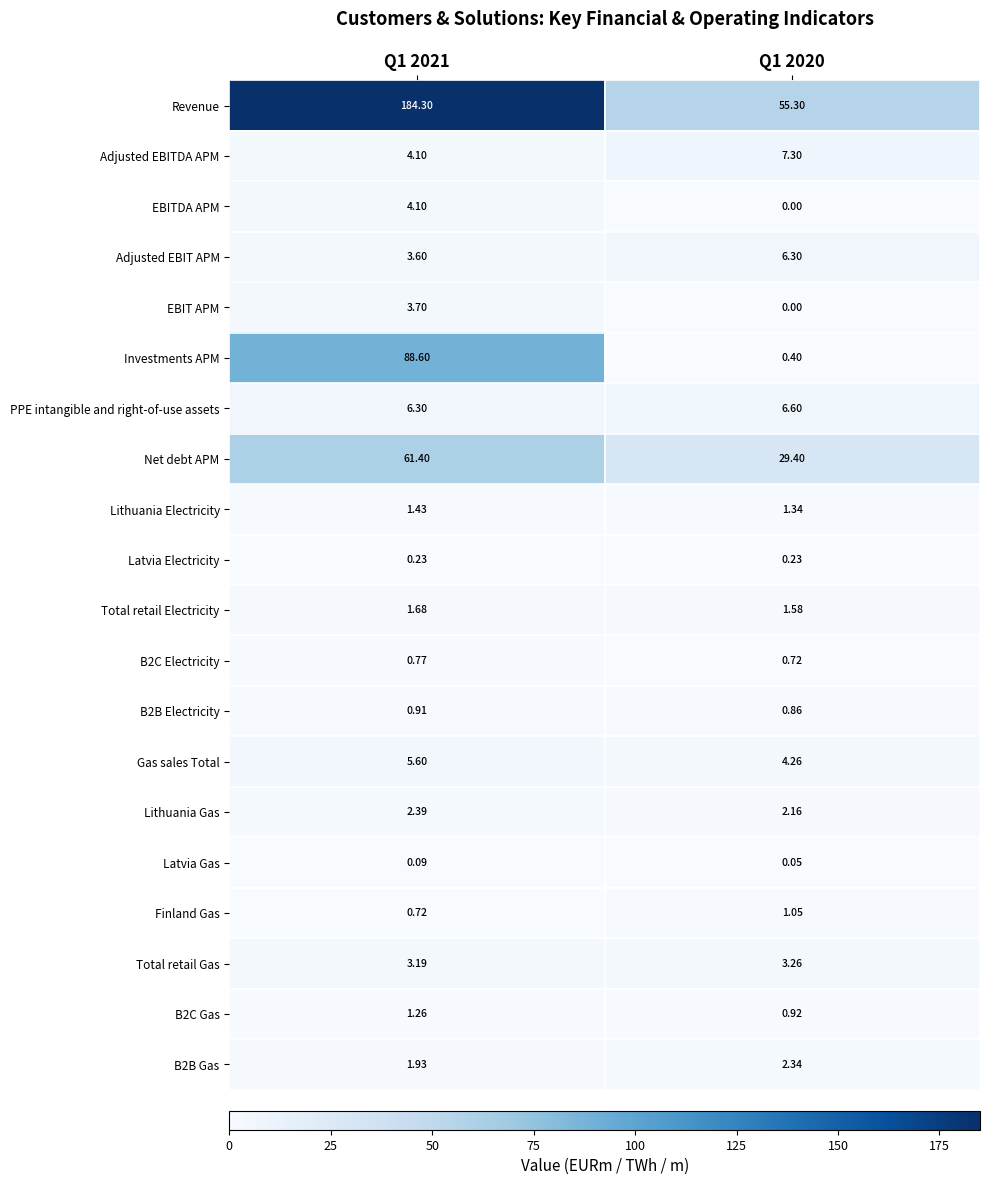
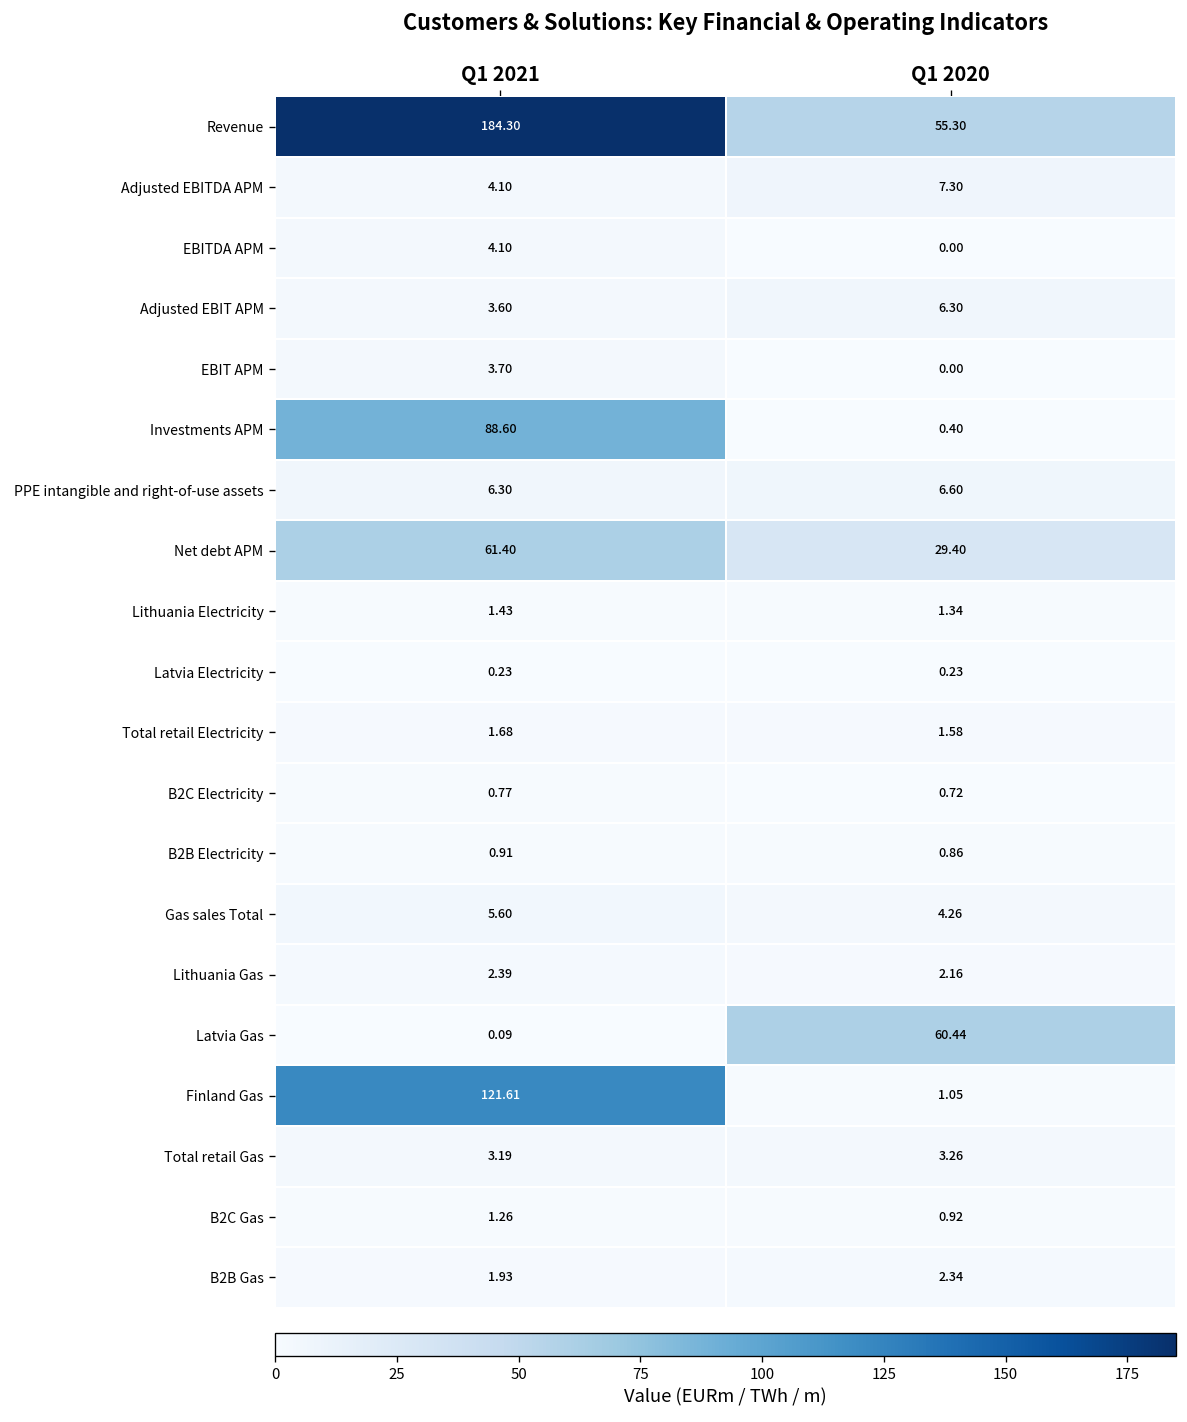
Latvia Gas, Q1 2020: 0.05 -> 60.44
Finland Gas, Q1 2021: 0.72 -> 121.61
